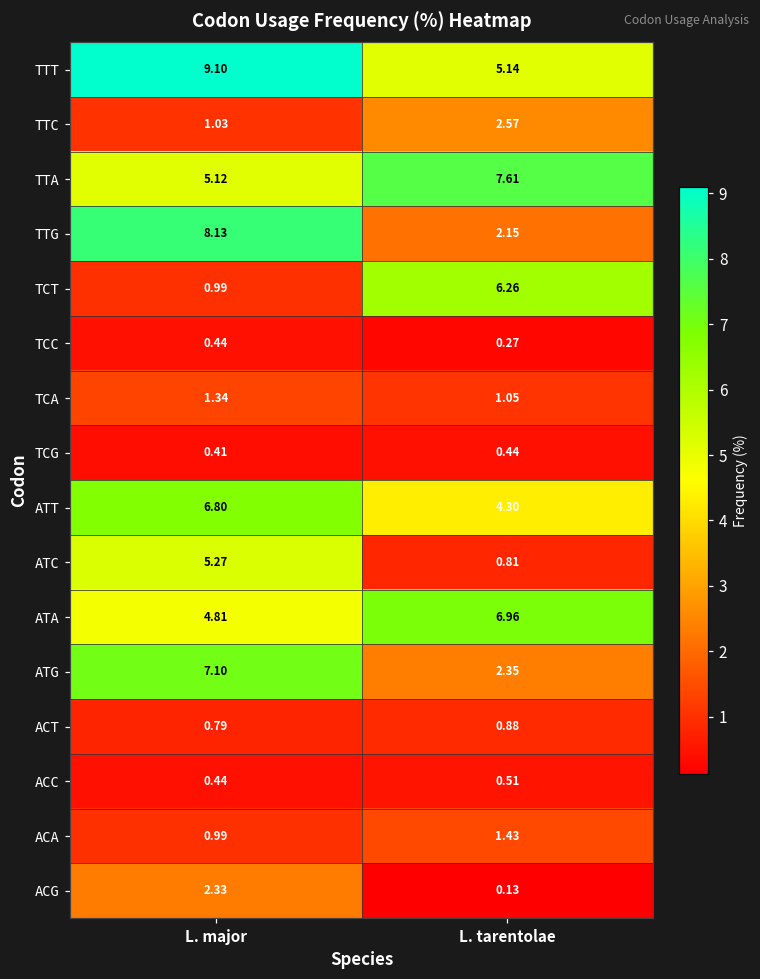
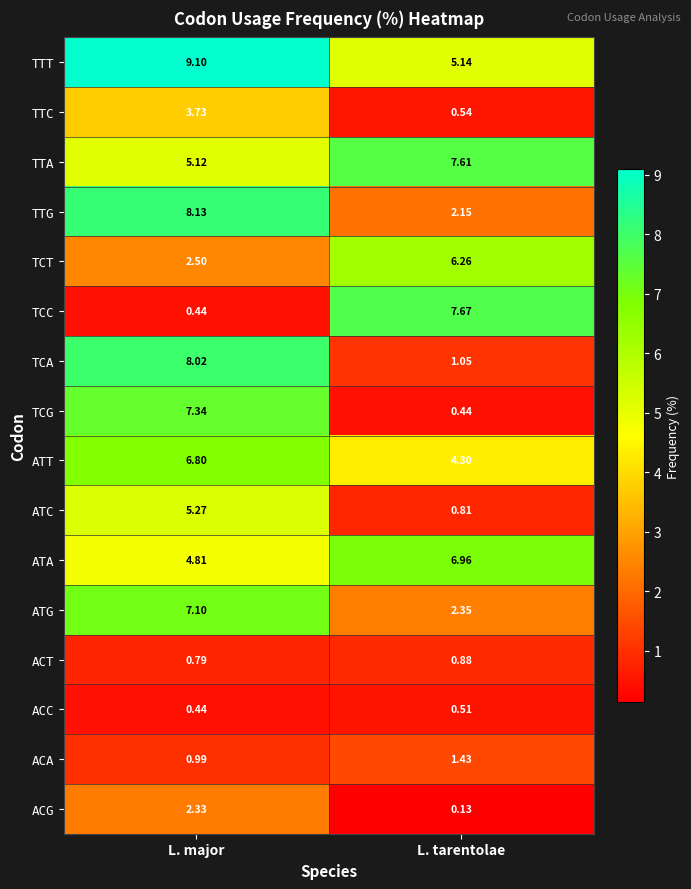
TTC, L. major: 1.03 -> 3.73
TTC, L. tarentolae: 2.57 -> 0.54
TCT, L. major: 0.99 -> 2.50
TCC, L. tarentolae: 0.27 -> 7.67
TCA, L. major: 1.34 -> 8.02
TCG, L. major: 0.41 -> 7.34
